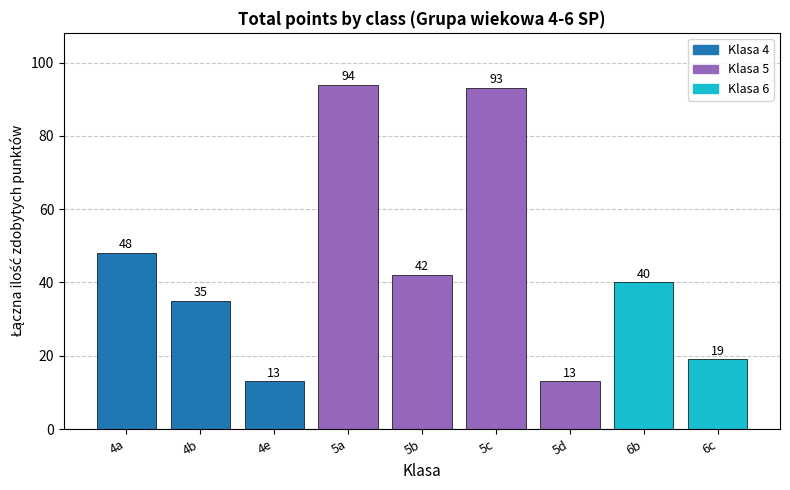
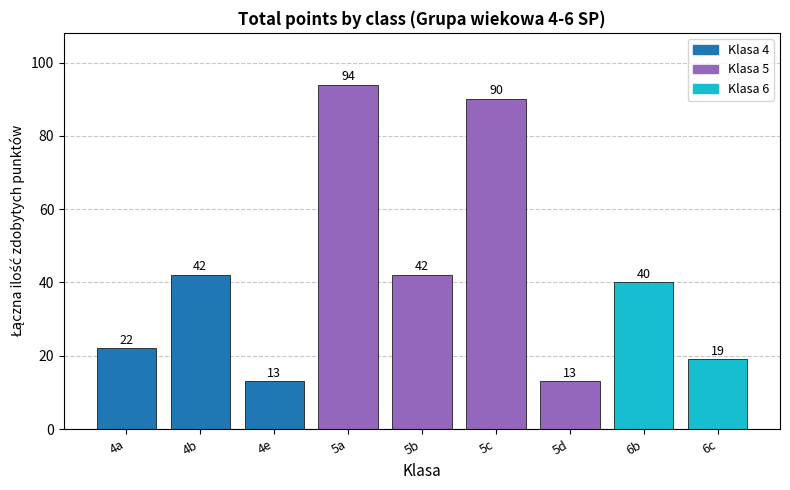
4a: 48 -> 22
4b: 35 -> 42
5c: 93 -> 90
